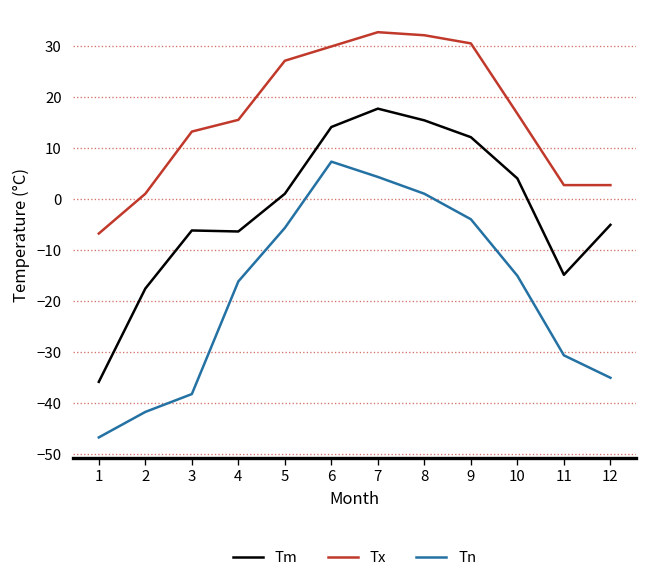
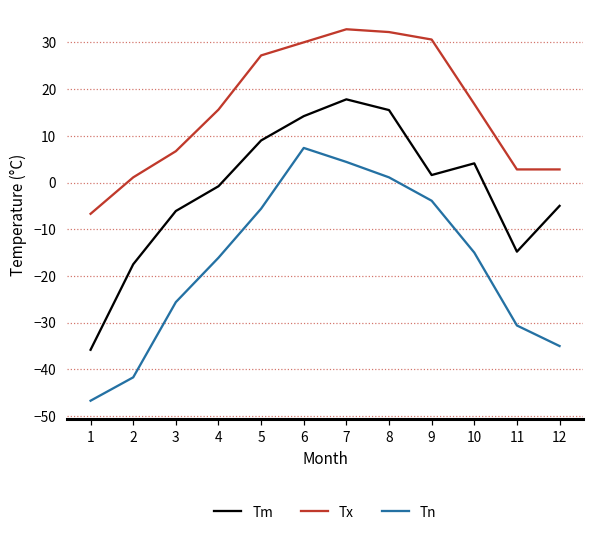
Tx, 3: 13 -> 7
Tn, 3: -38 -> -26
Tm, 4: -6 -> -1
Tm, 5: 1 -> 9
Tm, 9: 12 -> 2
